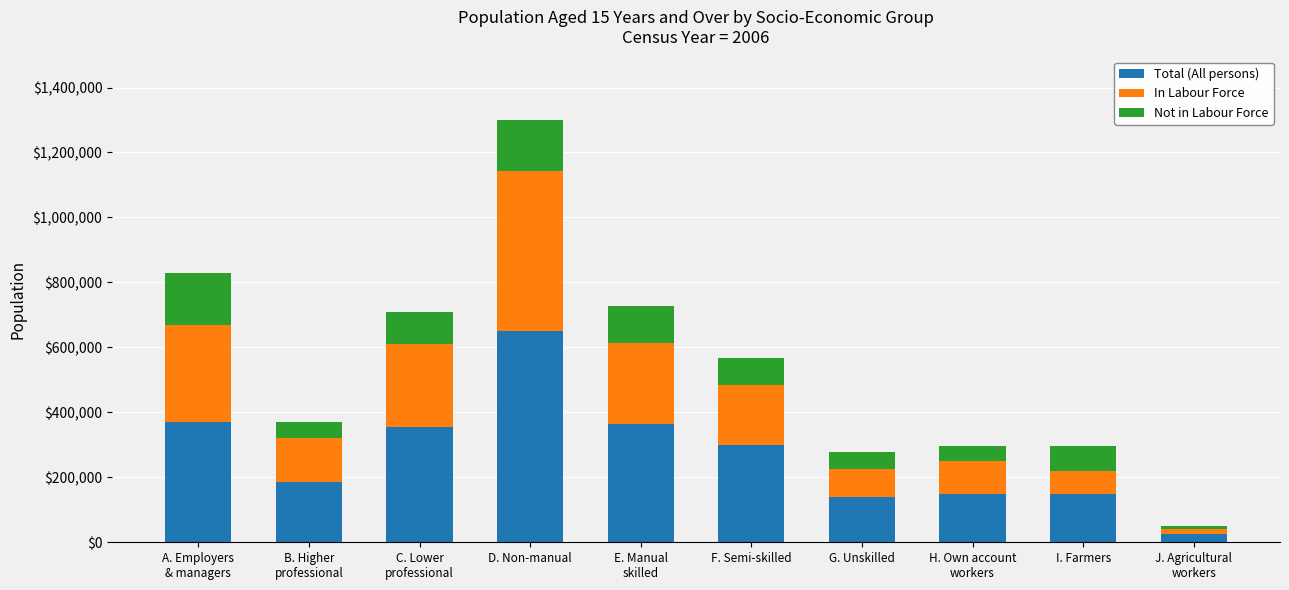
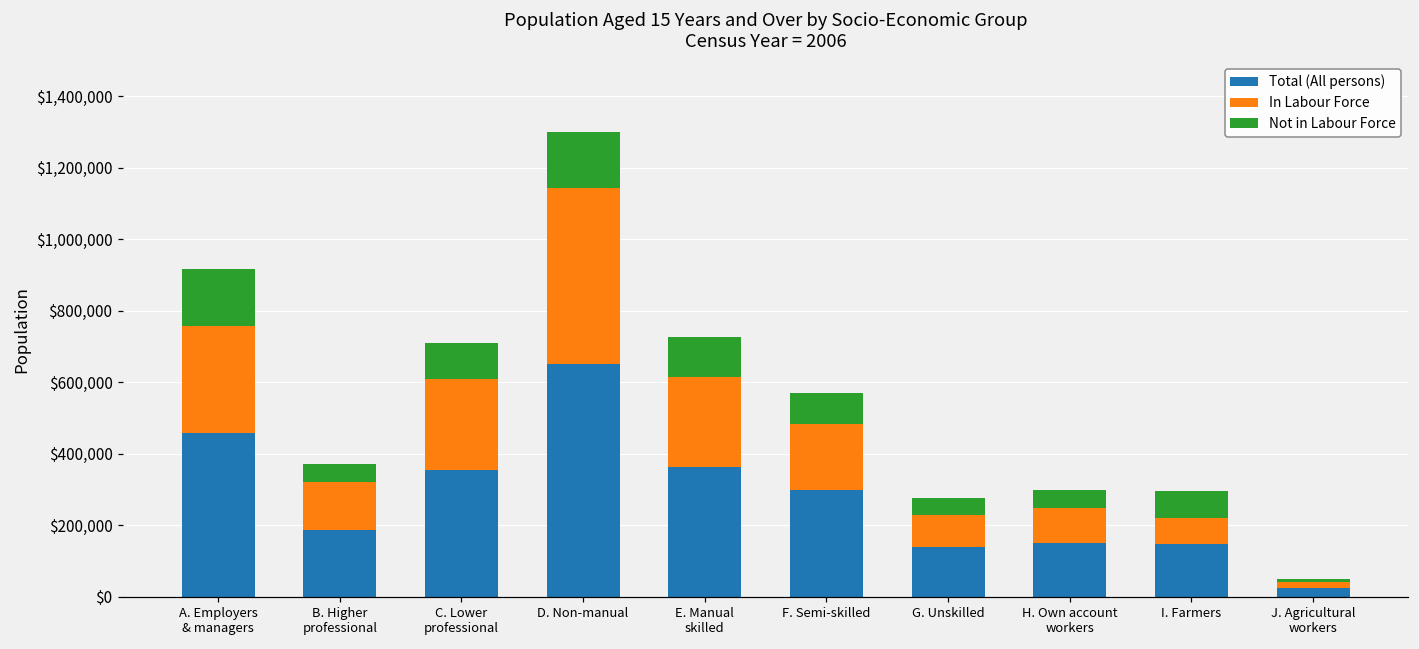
Total (All persons), A. Employers & managers: $370,000 -> $460,000
